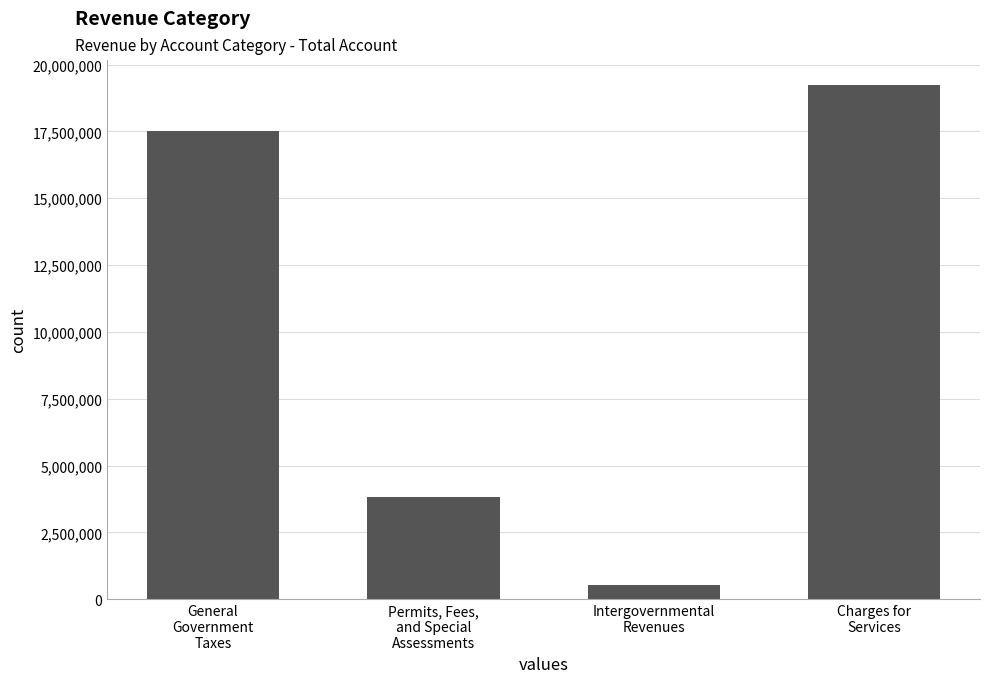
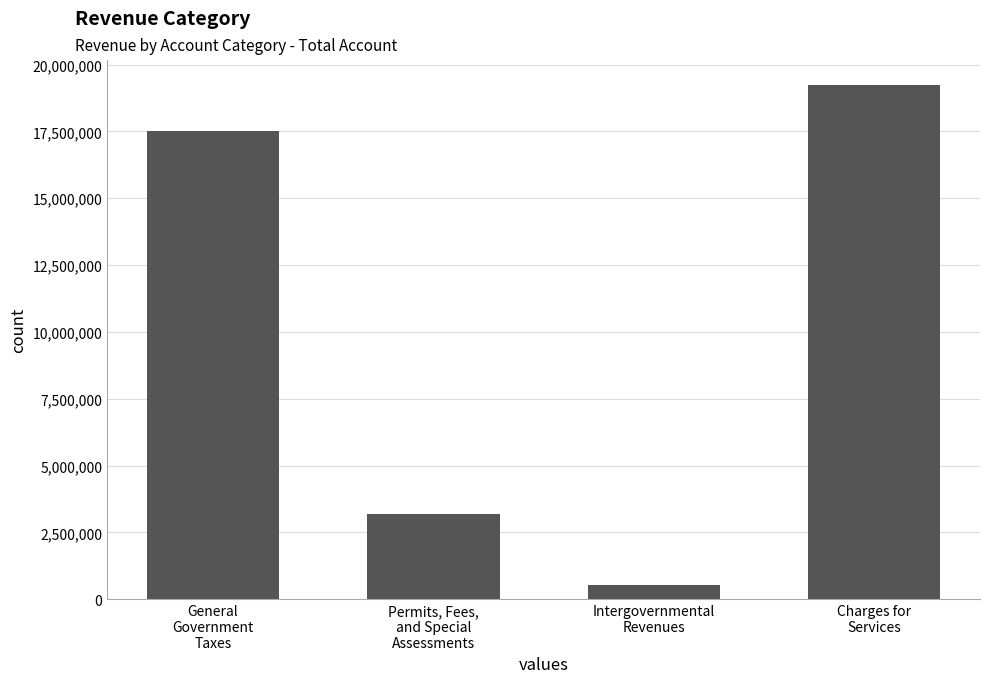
Permits, Fees, and Special Assessments: 3,800,000 -> 3,200,000
